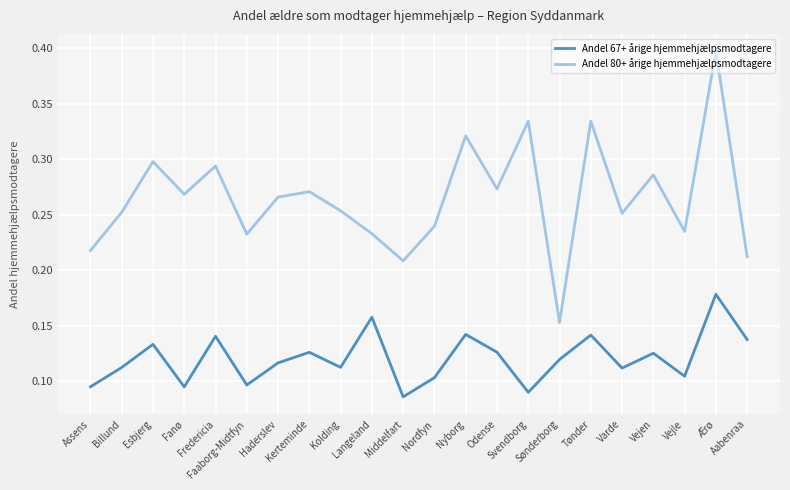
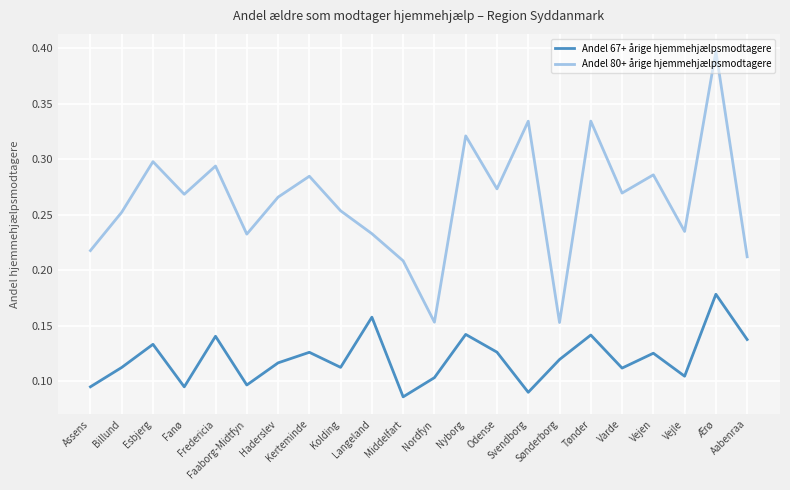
Andel 80+ årige hjemmehjælpsmodtagere, Kerteminde: 0.271 -> 0.285
Andel 80+ årige hjemmehjælpsmodtagere, Nordfyn: 0.239 -> 0.153
Andel 80+ årige hjemmehjælpsmodtagere, Varde: 0.251 -> 0.269
